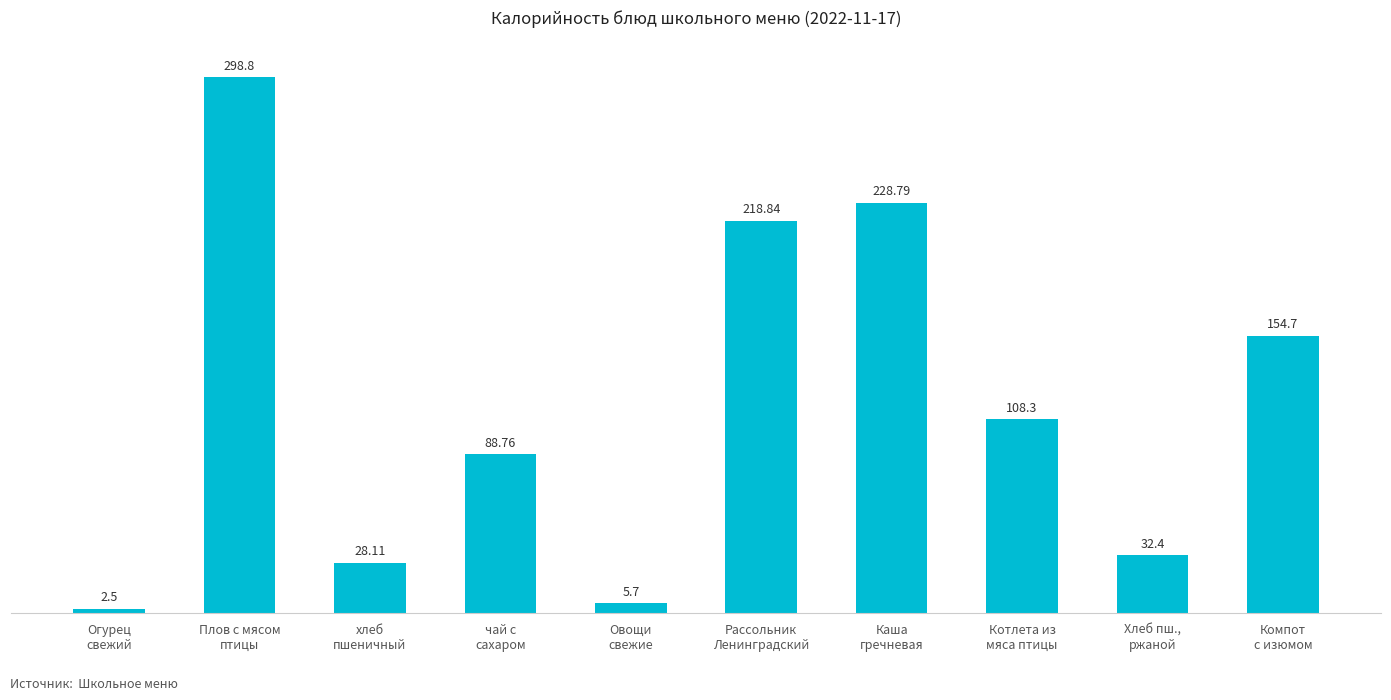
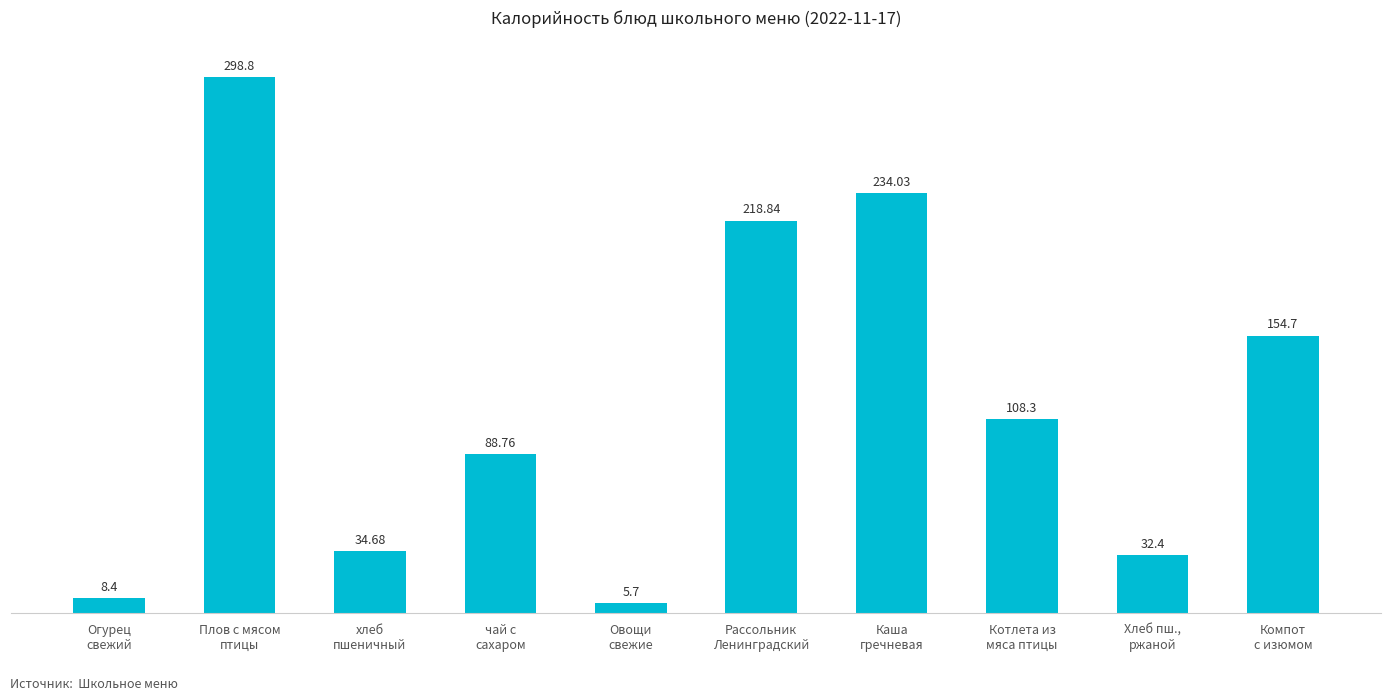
Огурец свежий: 2.5 -> 8.4
хлеб пшеничный: 28.11 -> 34.68
Каша гречневая: 228.79 -> 234.03
